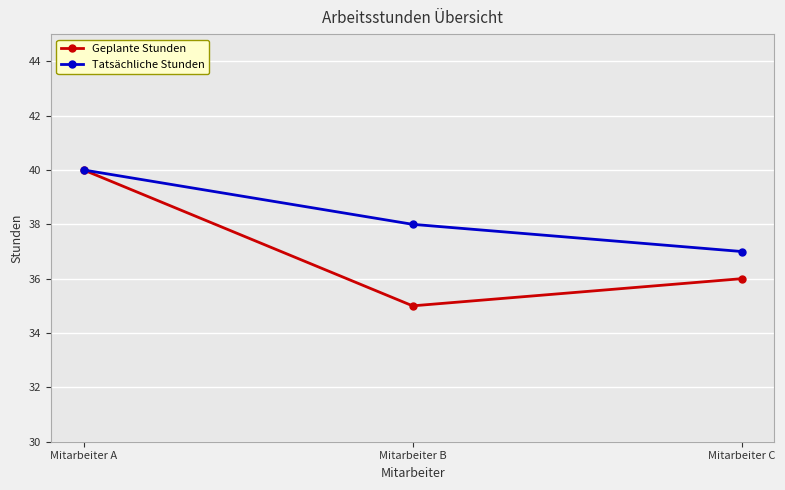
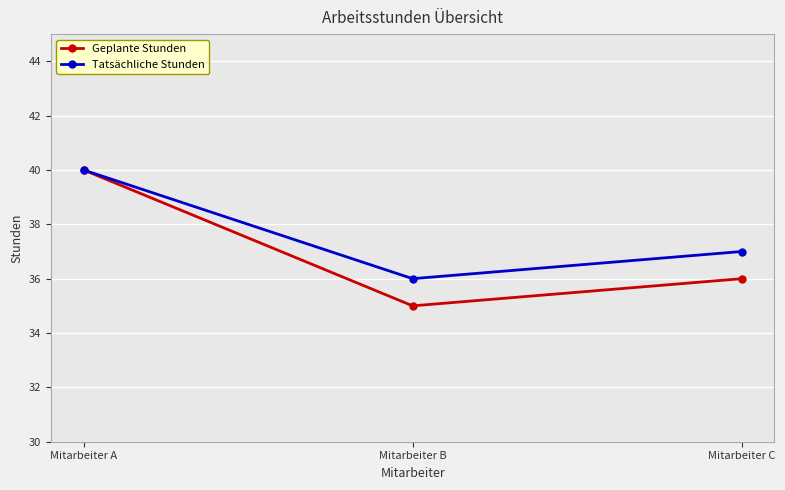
Tatsächliche Stunden, Mitarbeiter B: 38 -> 36
